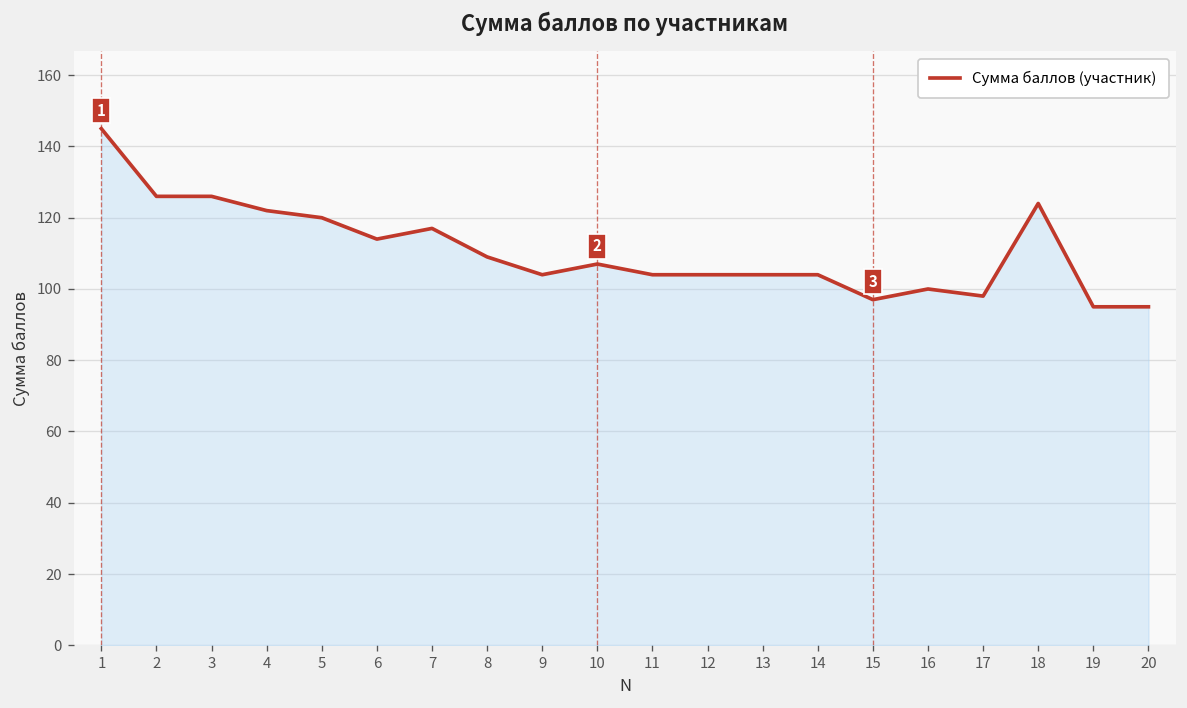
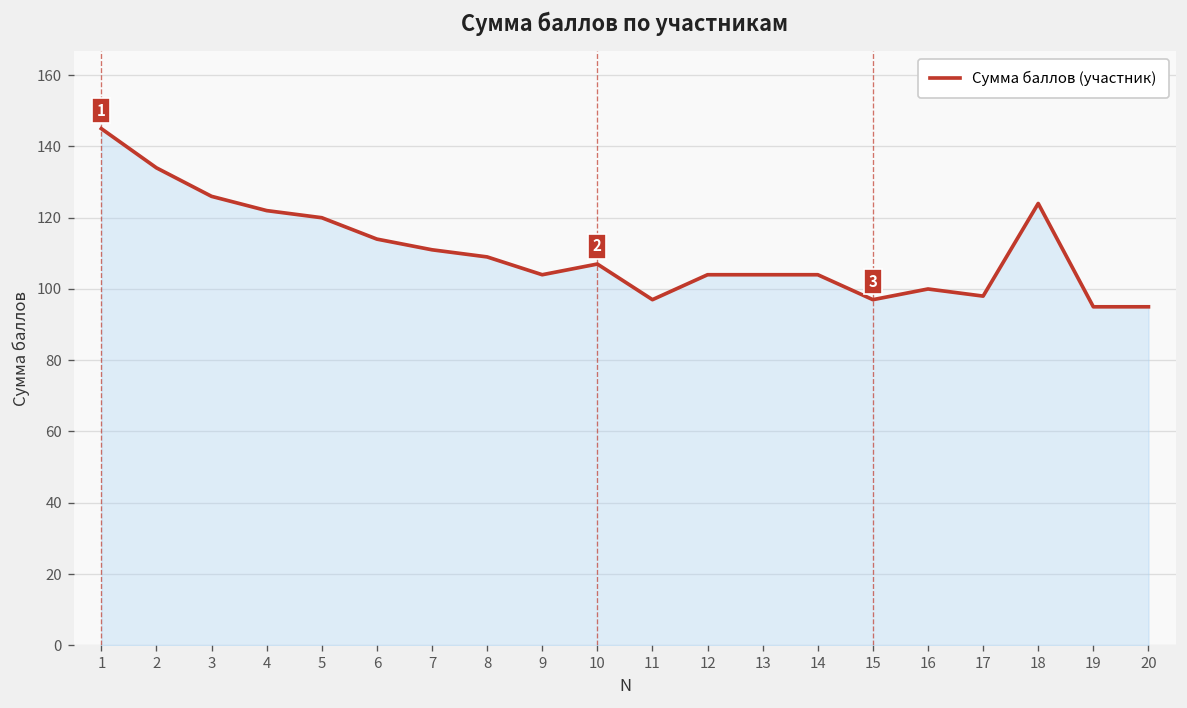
2: 126 -> 134
7: 117 -> 111
11: 104 -> 97
